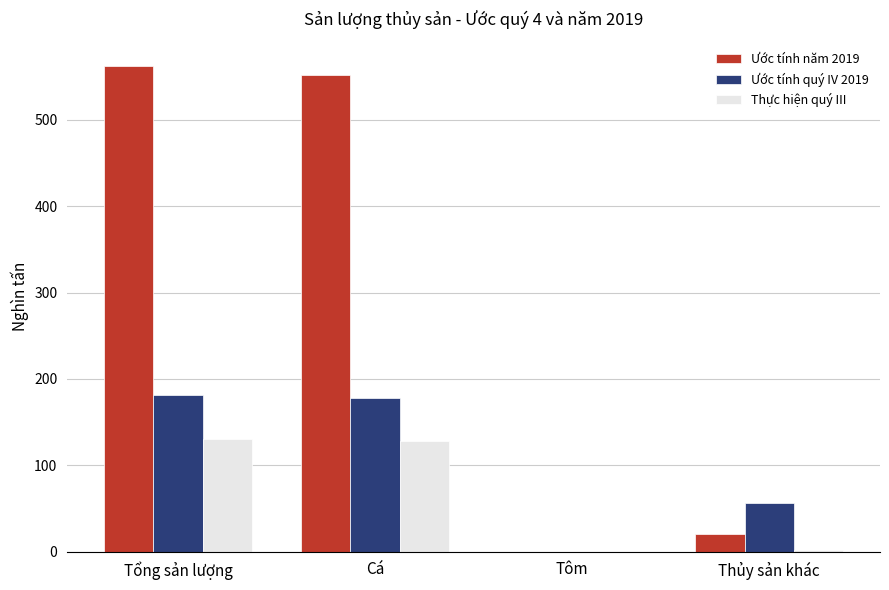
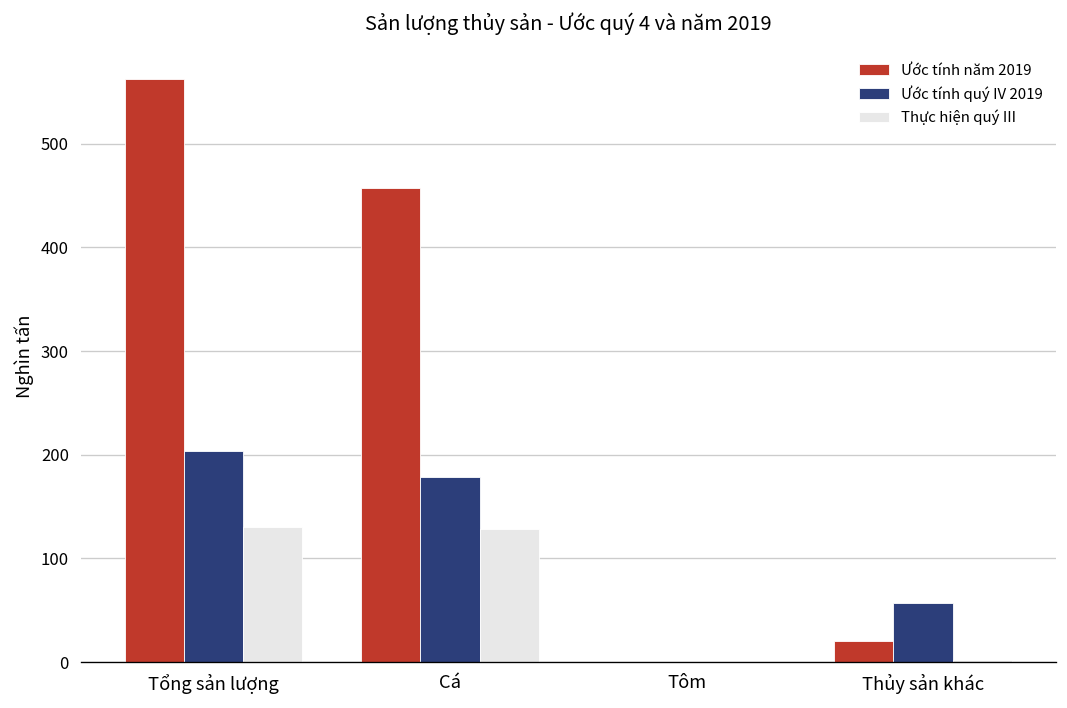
Ước tính quý IV 2019, Tổng sản lượng: 180 -> 200
Ước tính năm 2019, Cá: 550 -> 460
